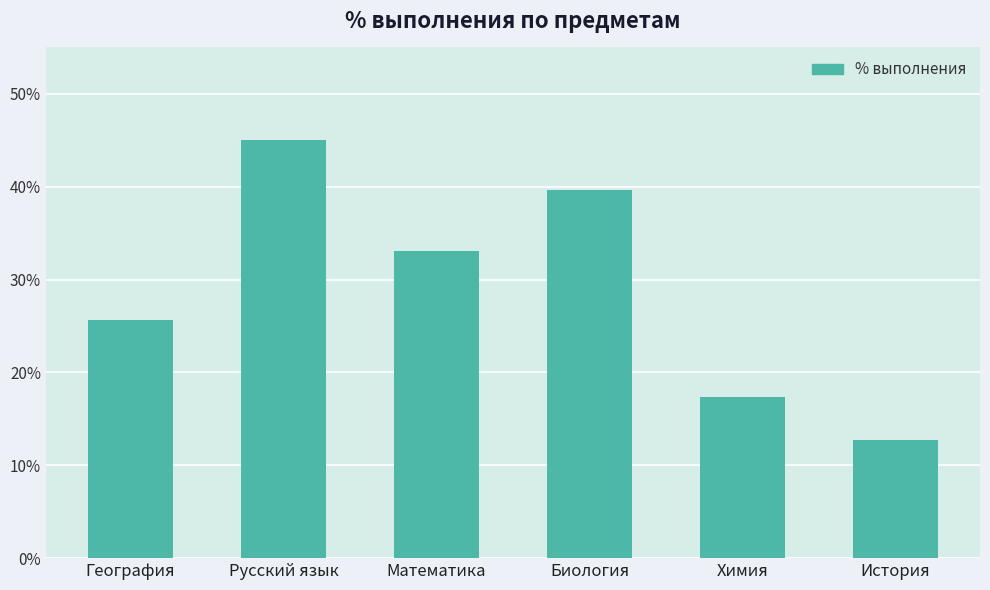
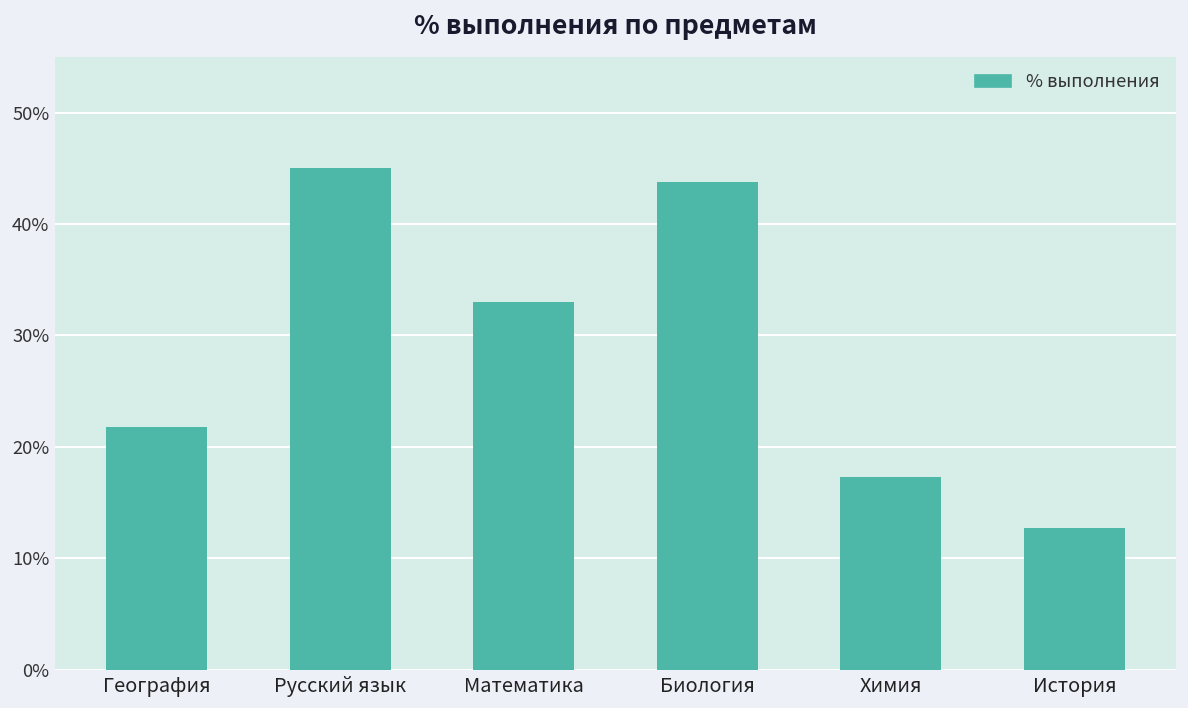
География: 26% -> 22%
Биология: 40% -> 44%
